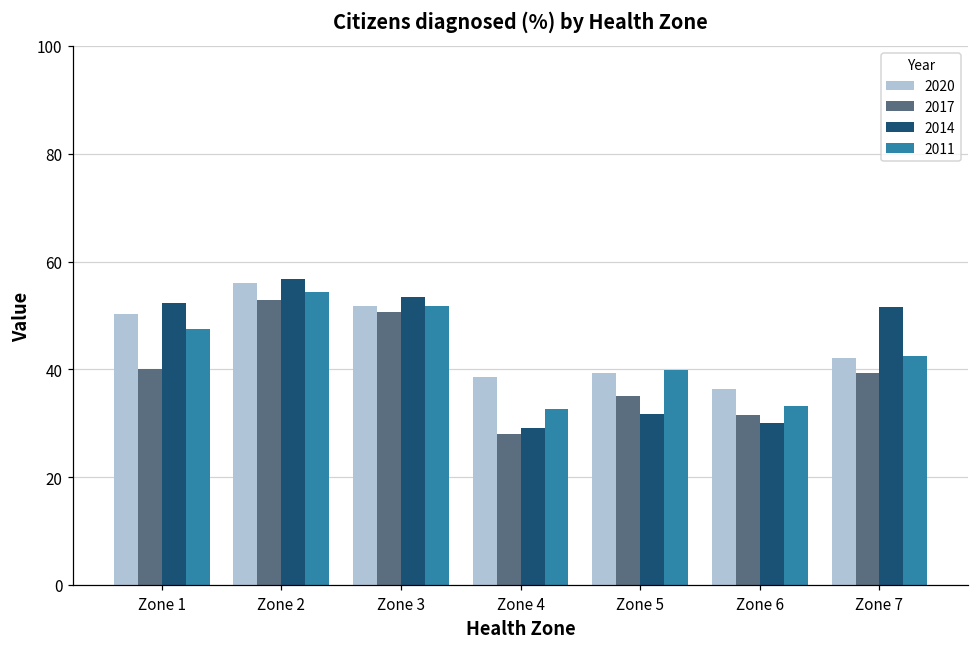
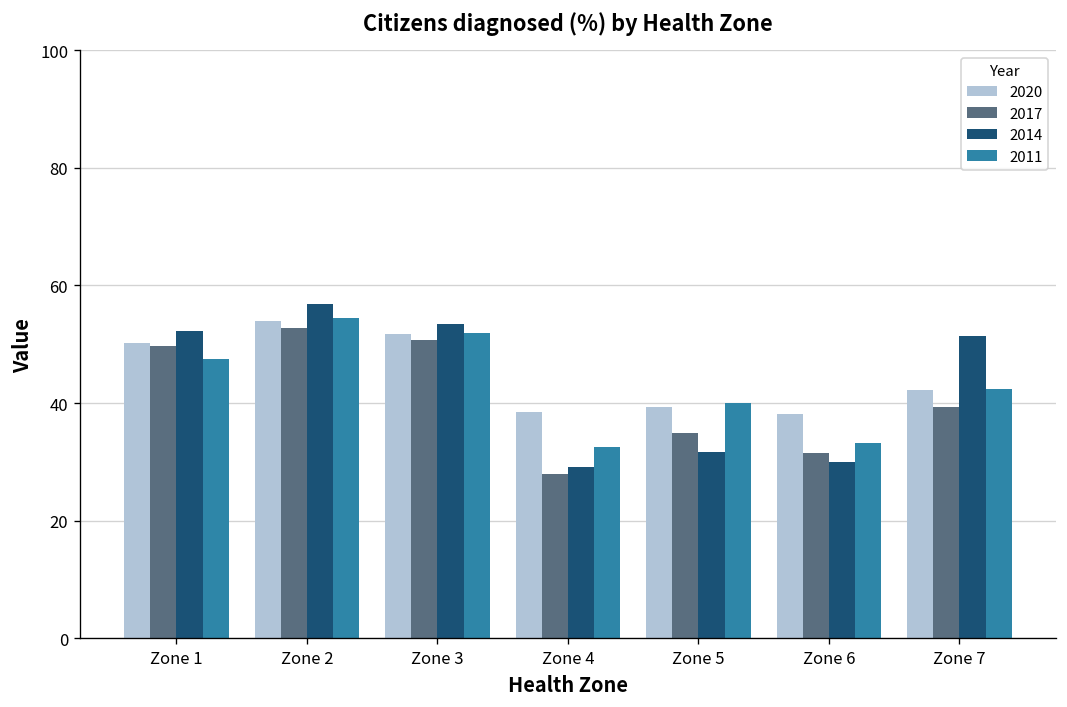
2017, Zone 1: 40 -> 50
2020, Zone 2: 56 -> 54
2020, Zone 6: 36 -> 38
